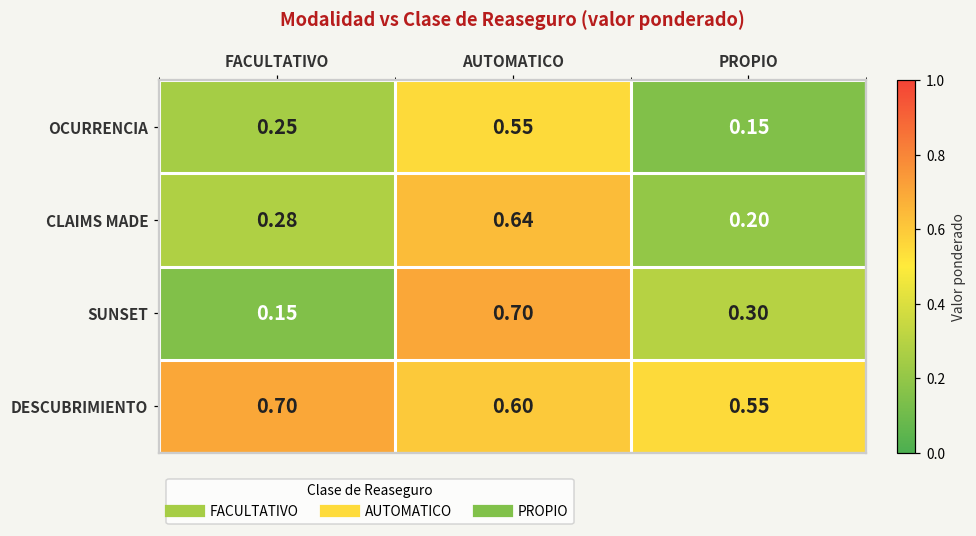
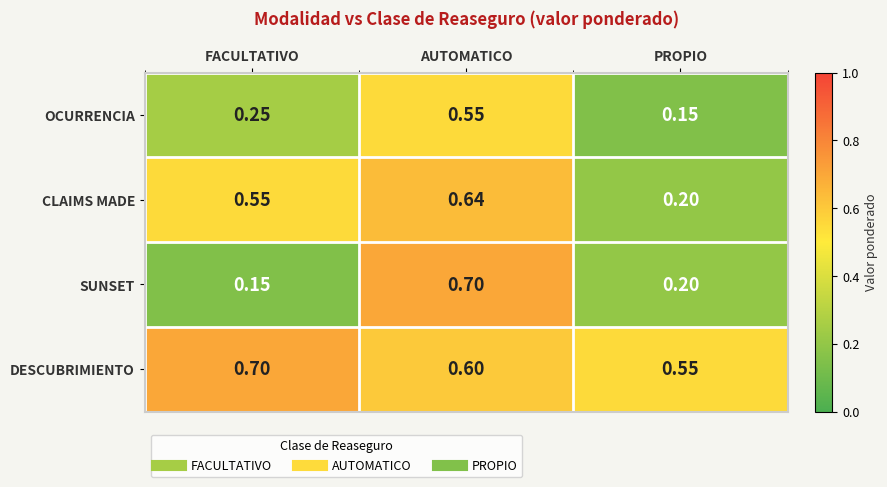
CLAIMS MADE, FACULTATIVO: 0.28 -> 0.55
SUNSET, PROPIO: 0.30 -> 0.20
